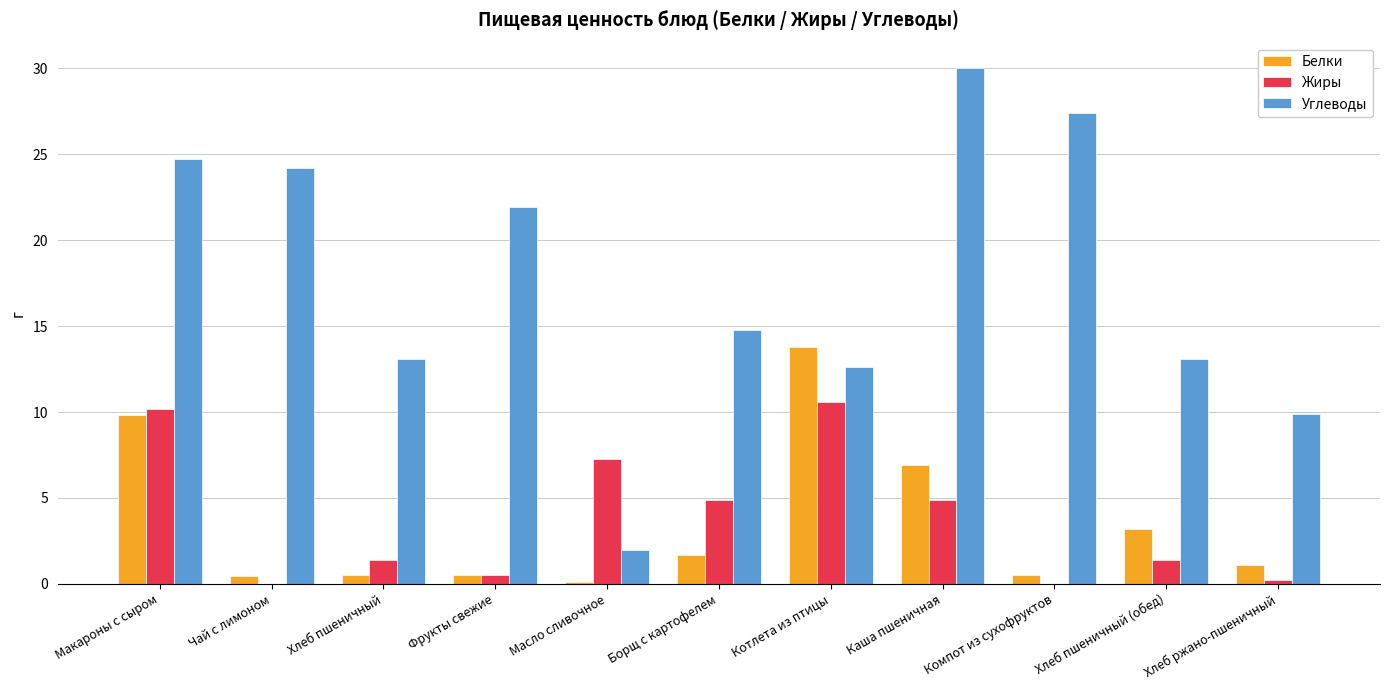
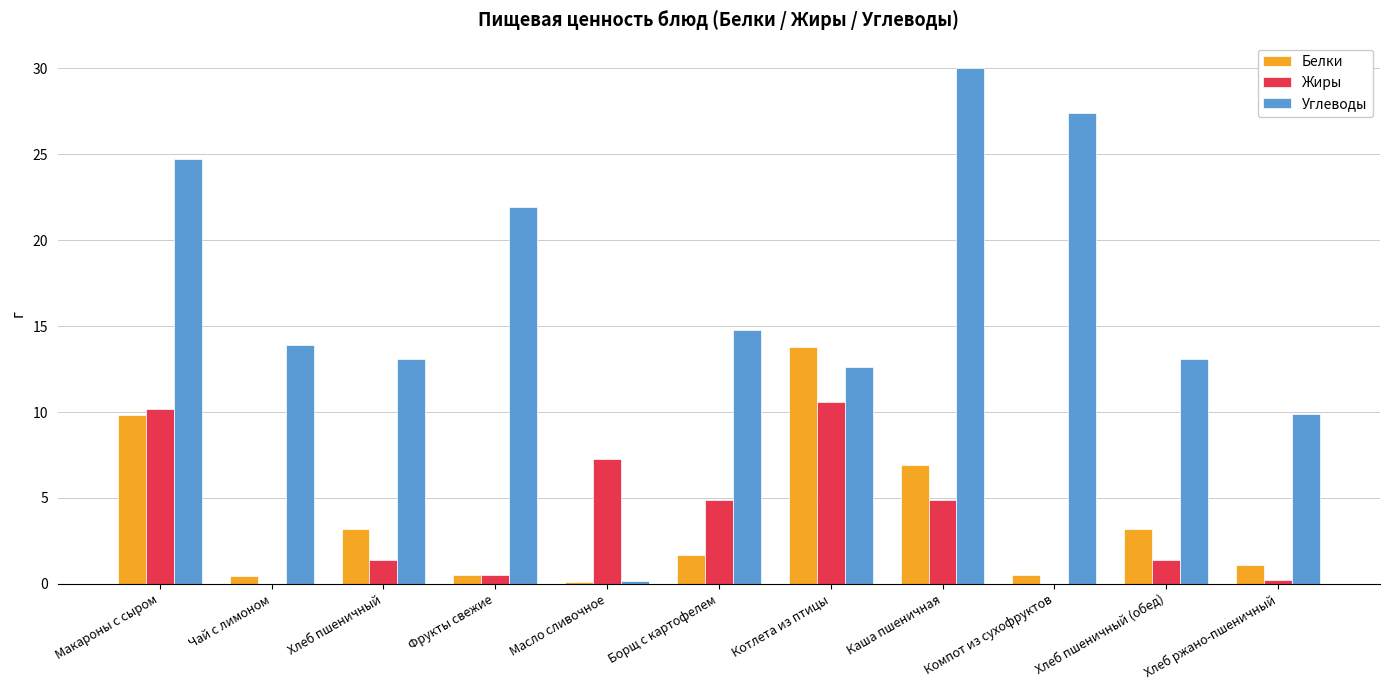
Углеводы, Чай с лимоном: 24.2 -> 13.9
Белки, Хлеб пшеничный: 0.5 -> 3.2
Углеводы, Масло сливочное: 2.0 -> 0.1
